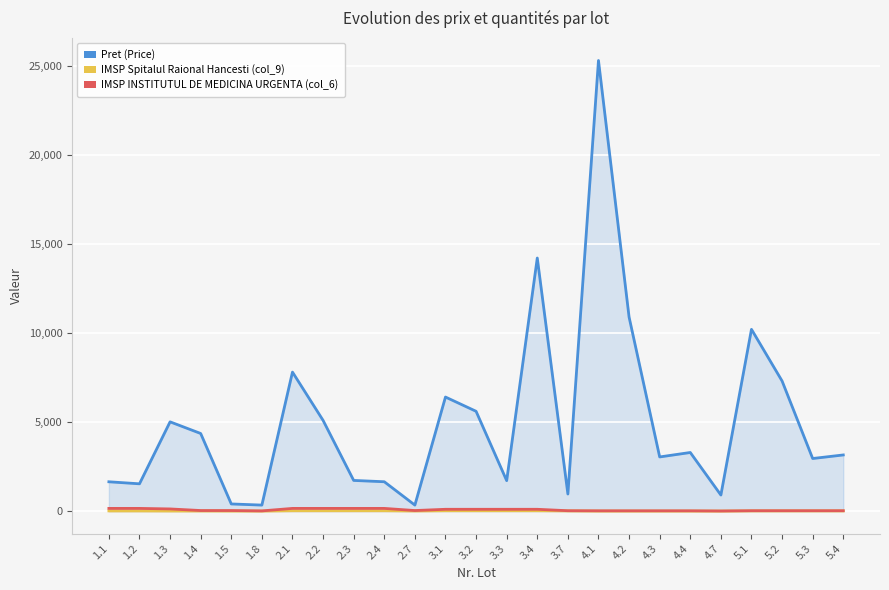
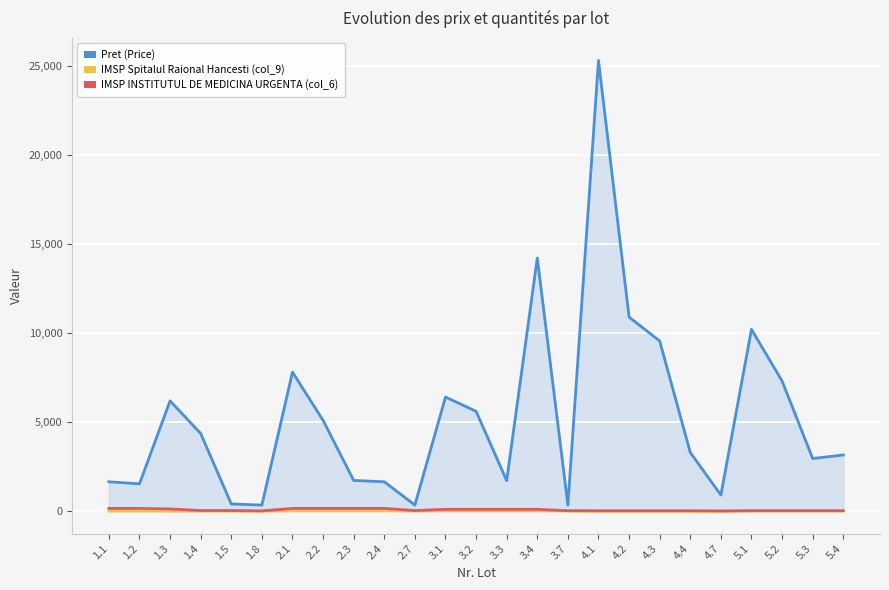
Pret (Price), 1.3: 5,000 -> 6,200
Pret (Price), 3.7: 1,000 -> 300
Pret (Price), 4.3: 3,000 -> 9,500
